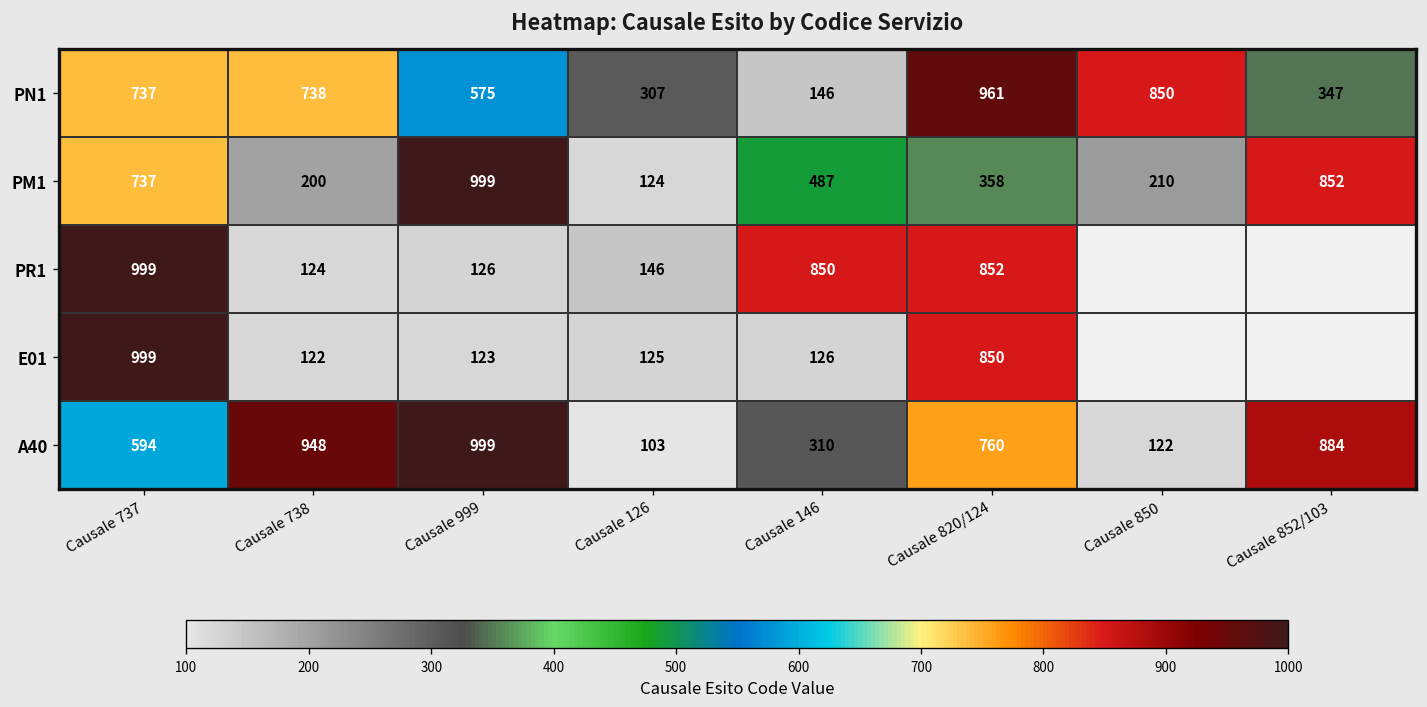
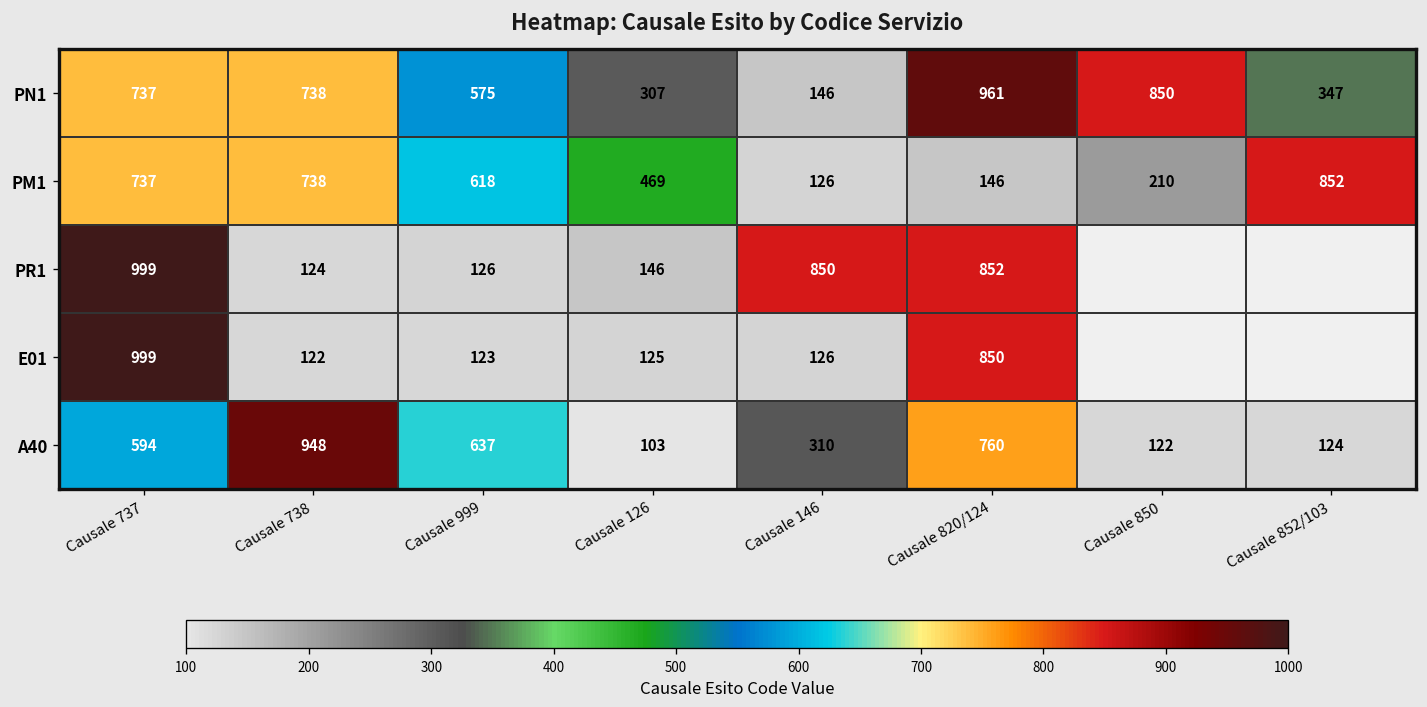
PM1, Causale 738: 200 -> 738
PM1, Causale 999: 999 -> 618
PM1, Causale 126: 124 -> 469
PM1, Causale 146: 487 -> 126
PM1, Causale 820/124: 358 -> 146
A40, Causale 999: 999 -> 637
A40, Causale 852/103: 884 -> 124
